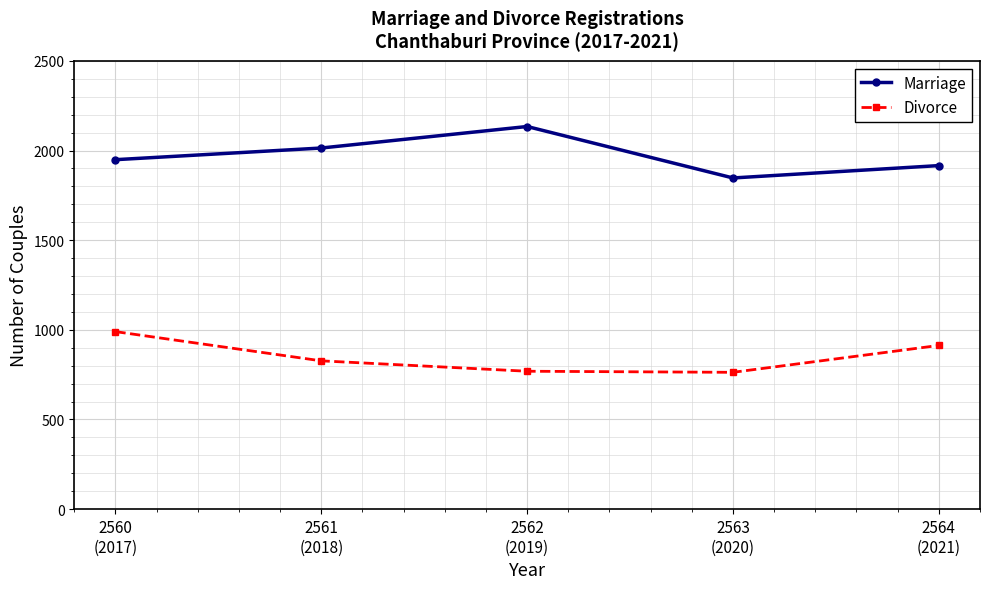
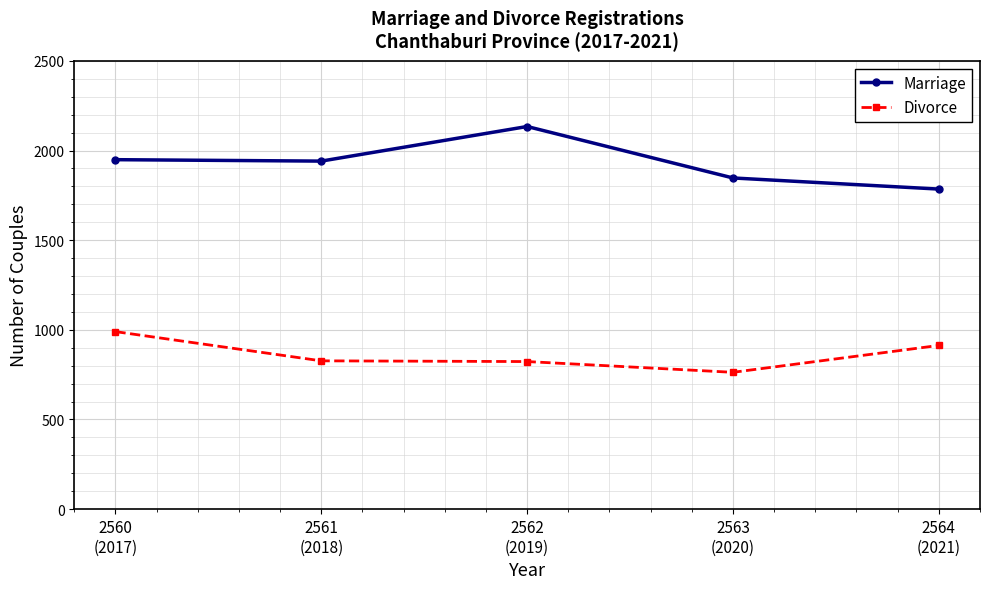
Marriage, 2561 (2018): 2010 -> 1940
Divorce, 2562 (2019): 770 -> 820
Marriage, 2564 (2021): 1920 -> 1790
